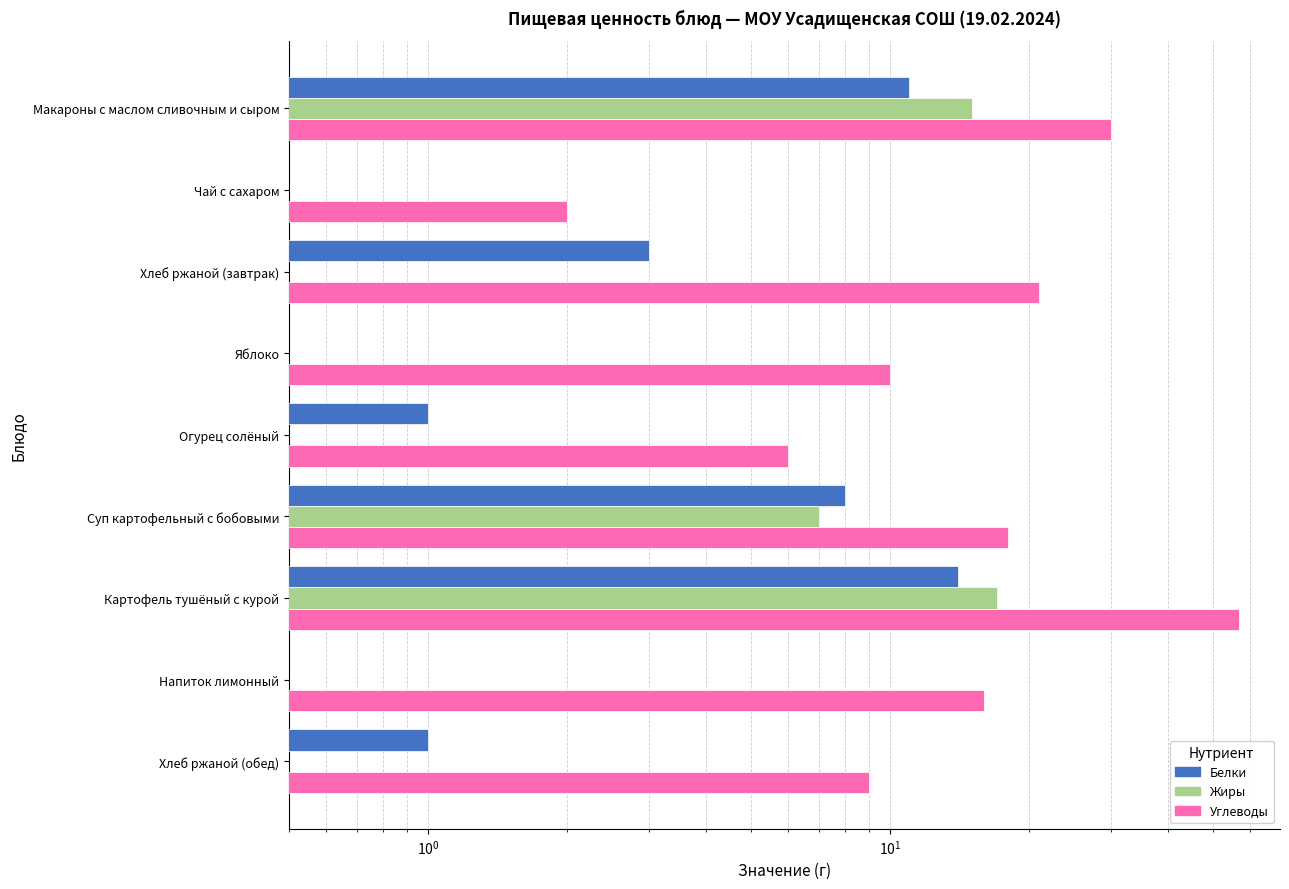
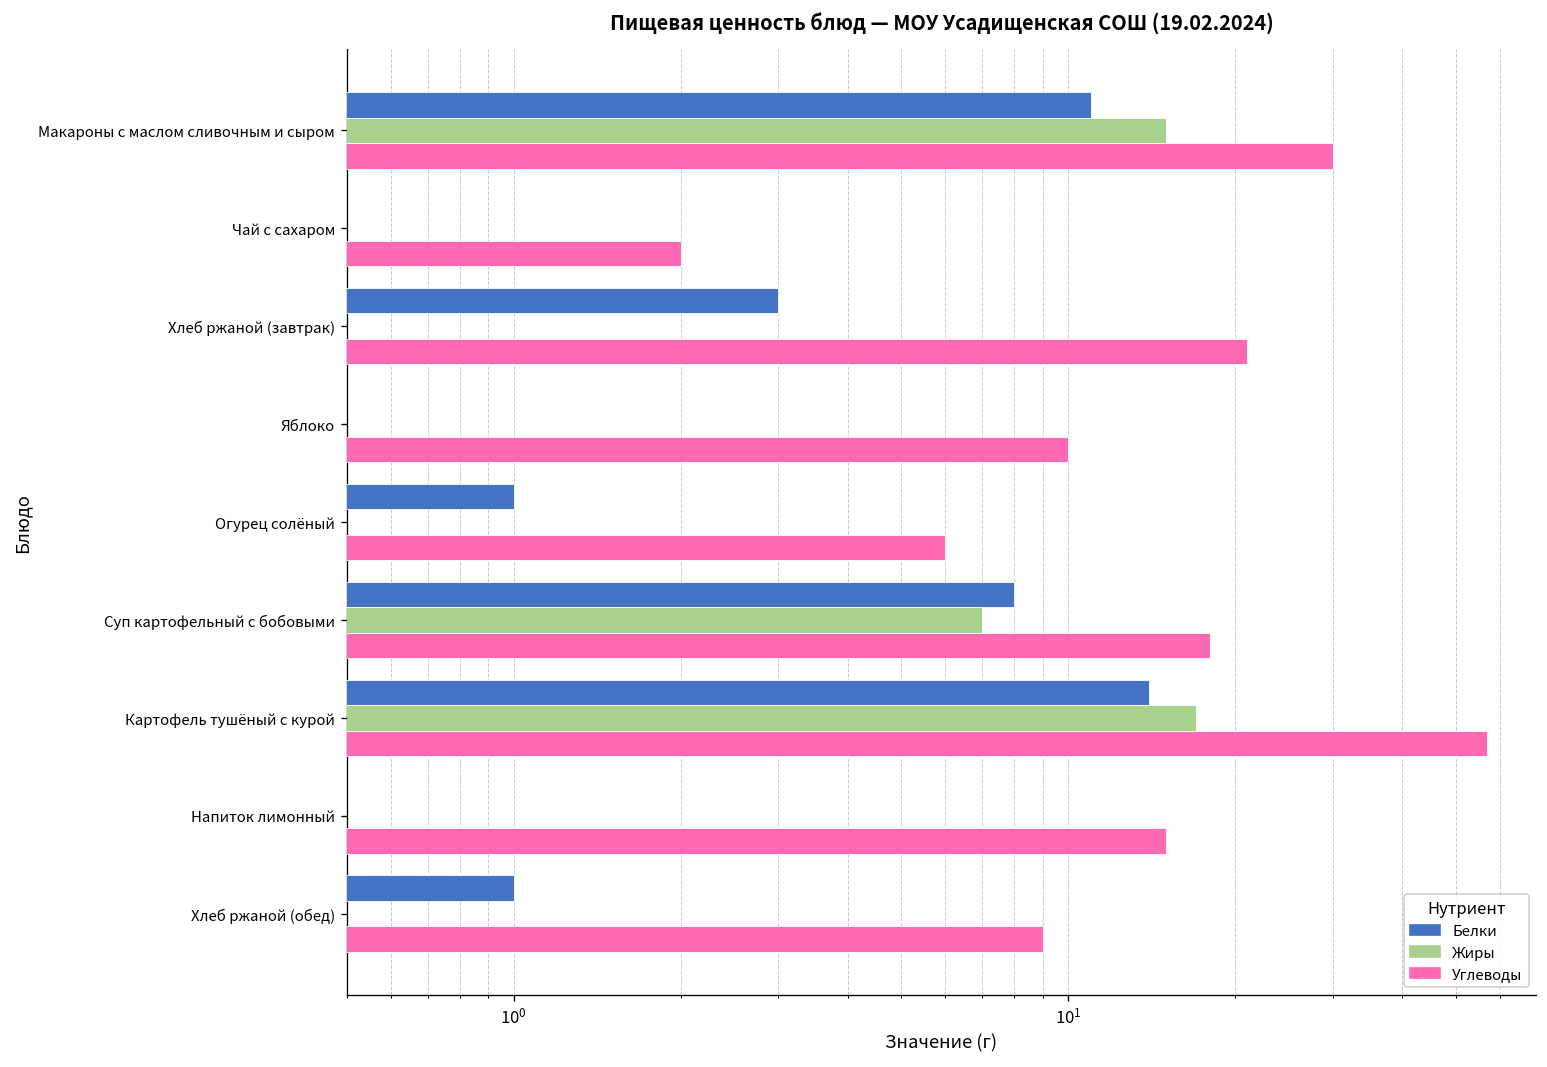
Углеводы, Напиток лимонный: 16 -> 15
